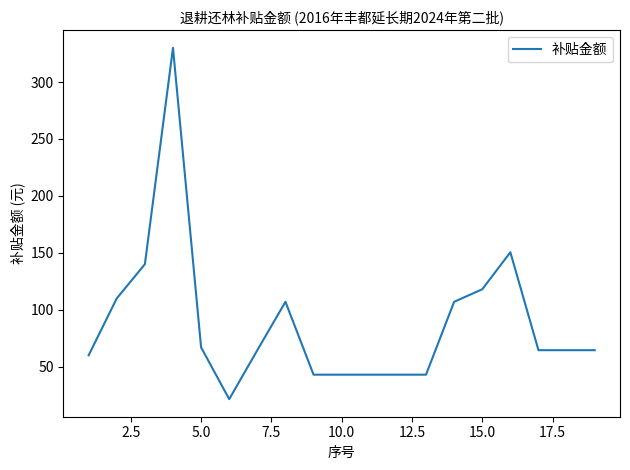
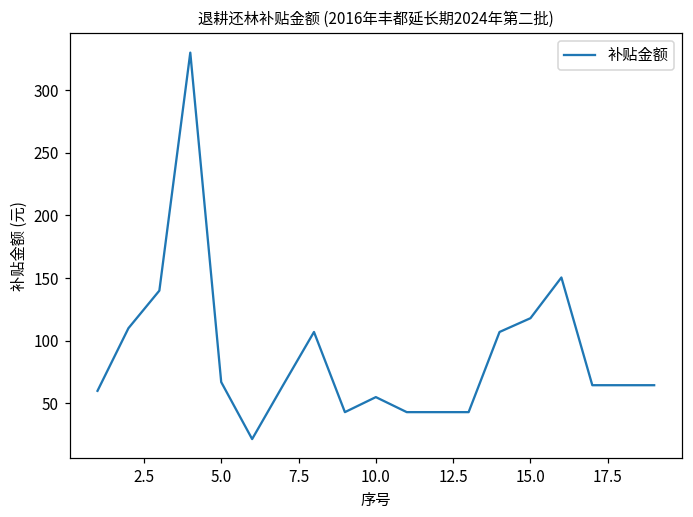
10.0: 43 -> 55
